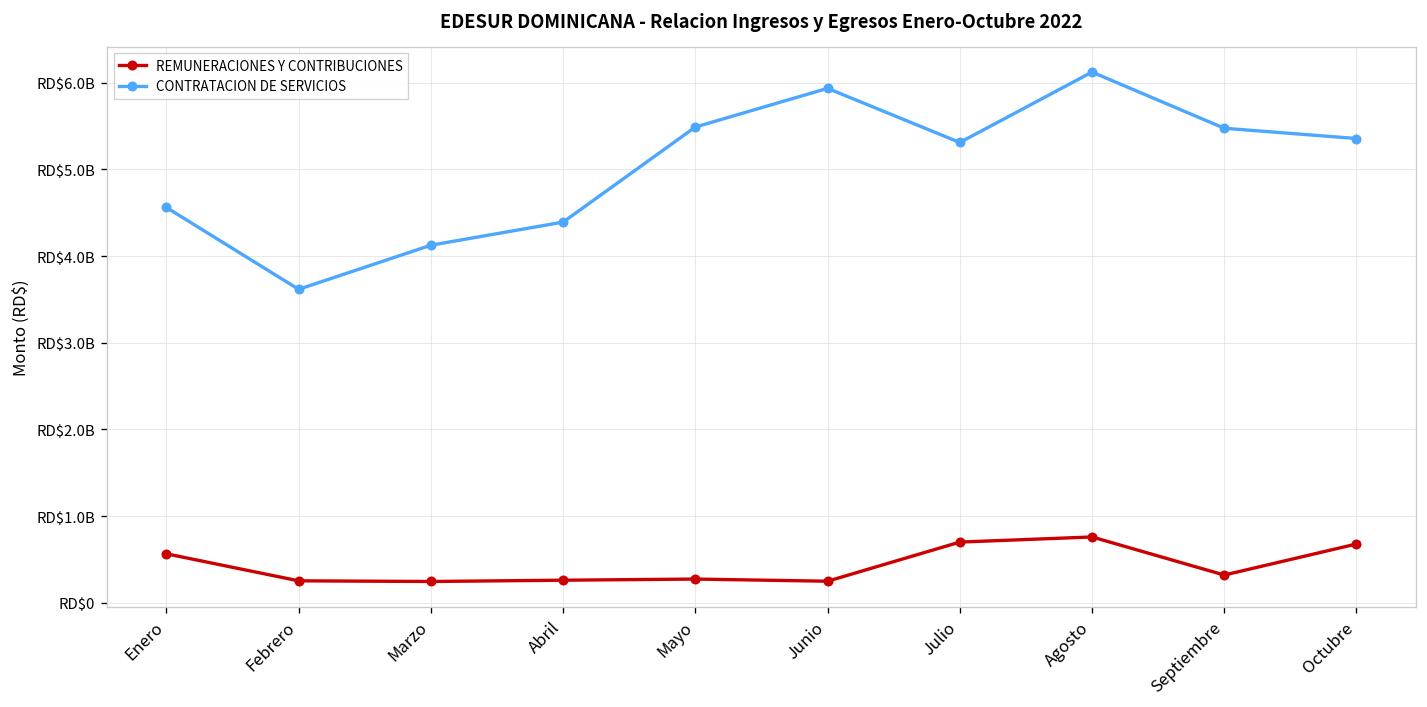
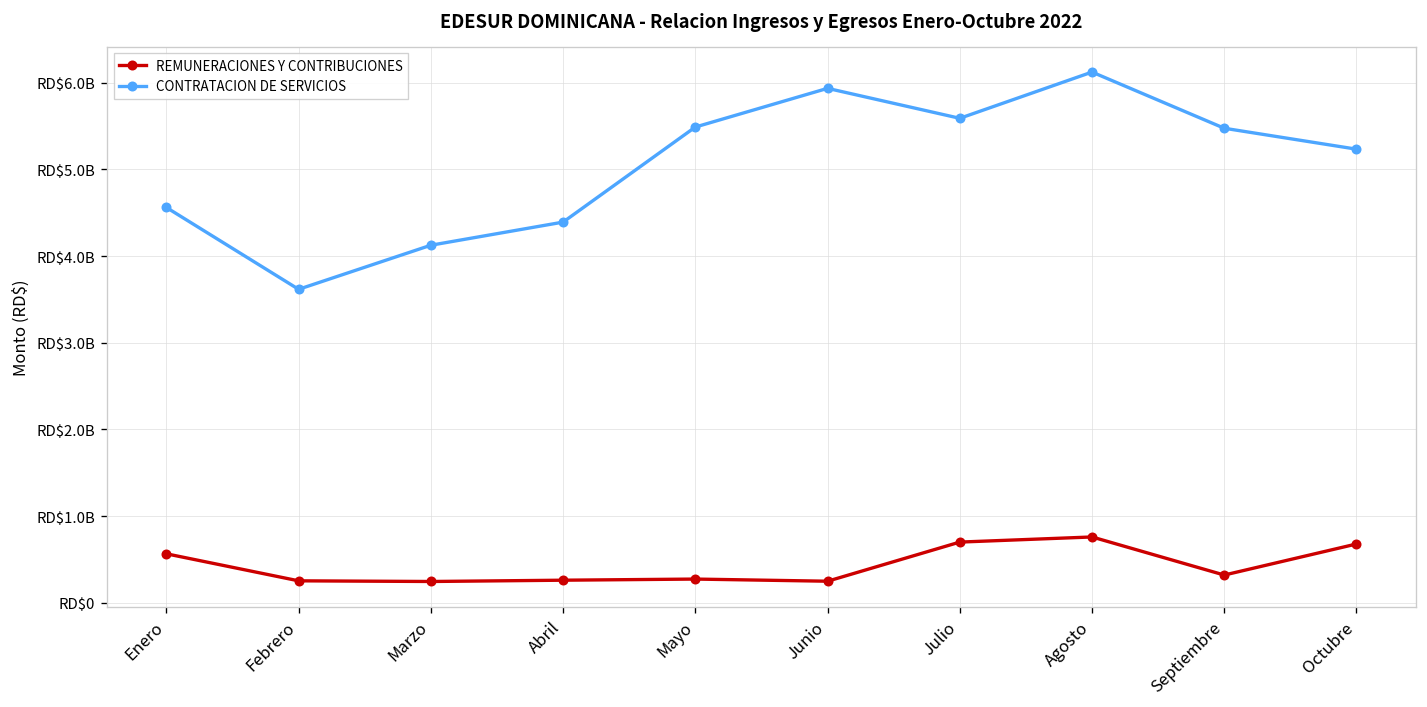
CONTRATACION DE SERVICIOS, Julio: RD$5300000000 -> RD$5600000000
CONTRATACION DE SERVICIOS, Octubre: RD$5400000000 -> RD$5200000000
